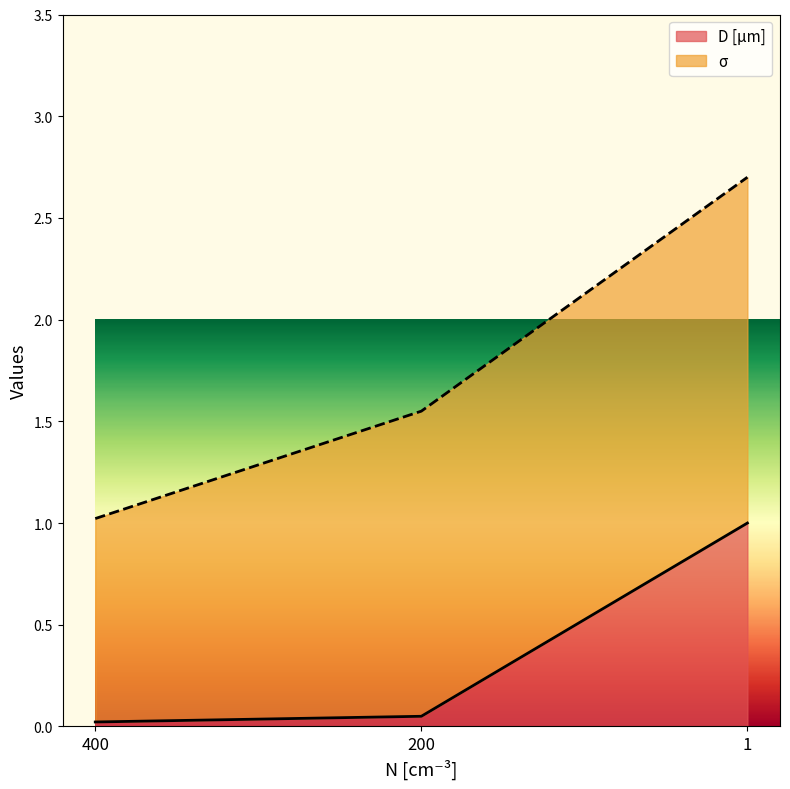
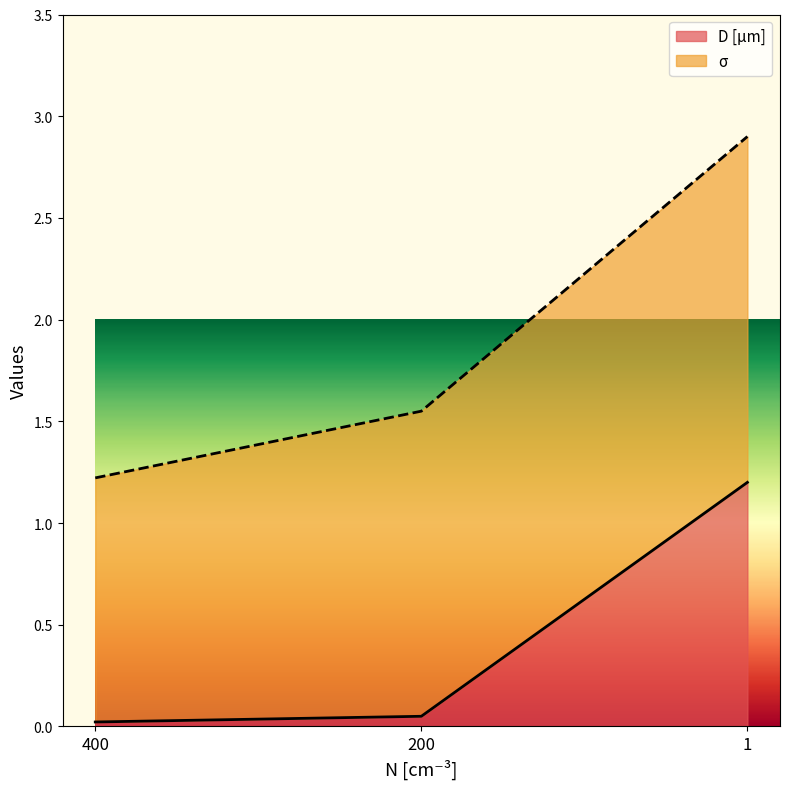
σ, 400: 1.0 -> 1.2
D [µm], 1: 1.0 -> 1.2
